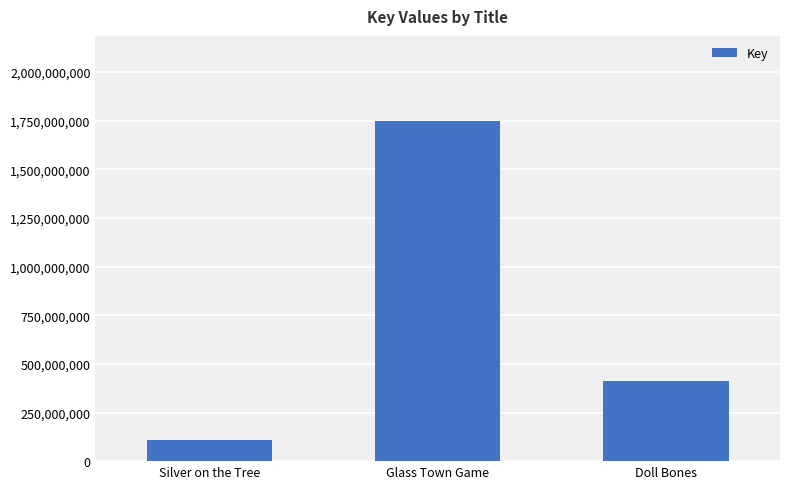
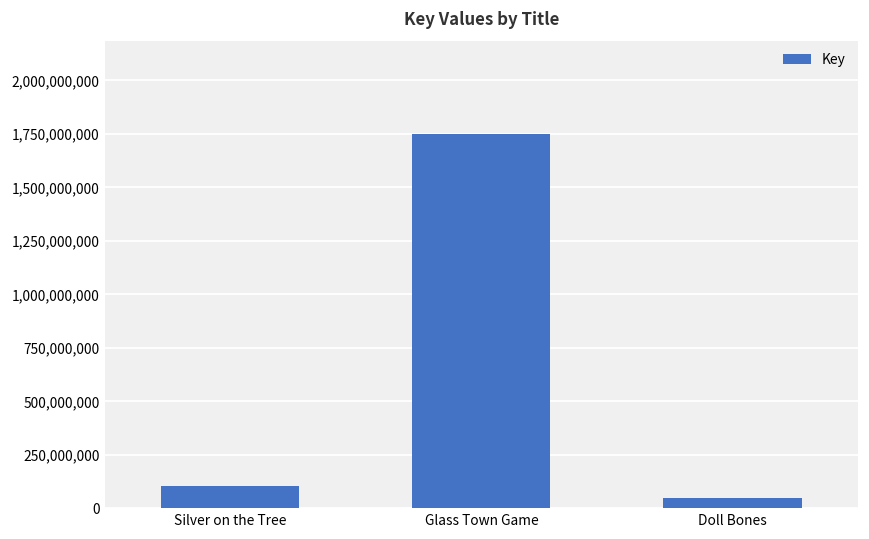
Doll Bones: 410,000,000 -> 50,000,000
